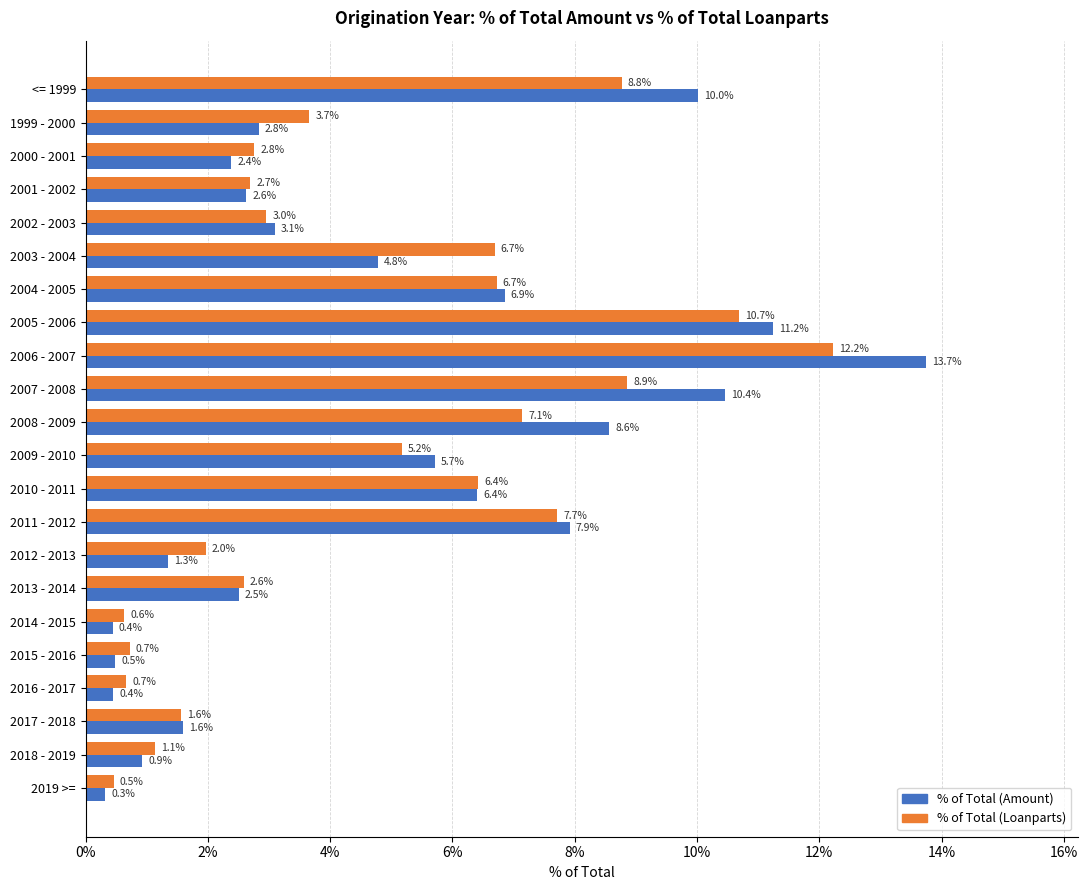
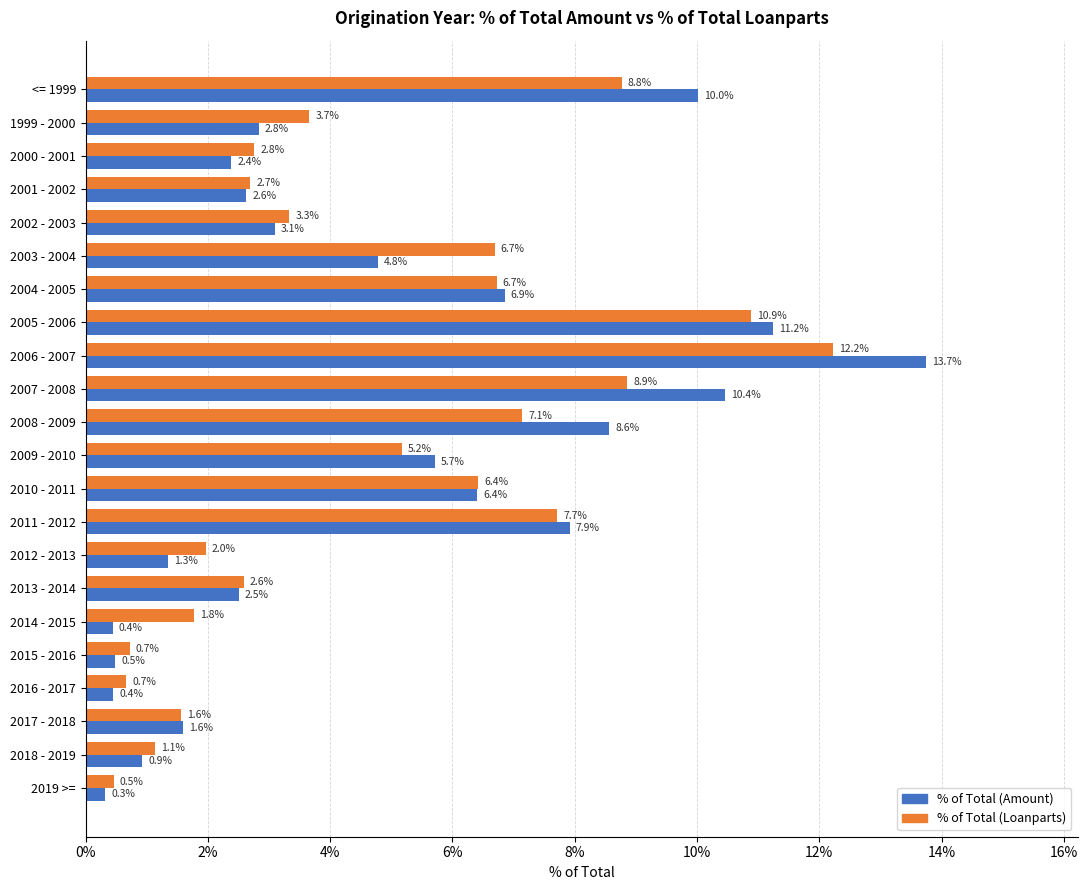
% of Total (Loanparts), 2002 - 2003: 3.0% -> 3.3%
% of Total (Loanparts), 2005 - 2006: 10.7% -> 10.9%
% of Total (Loanparts), 2014 - 2015: 0.6% -> 1.8%
